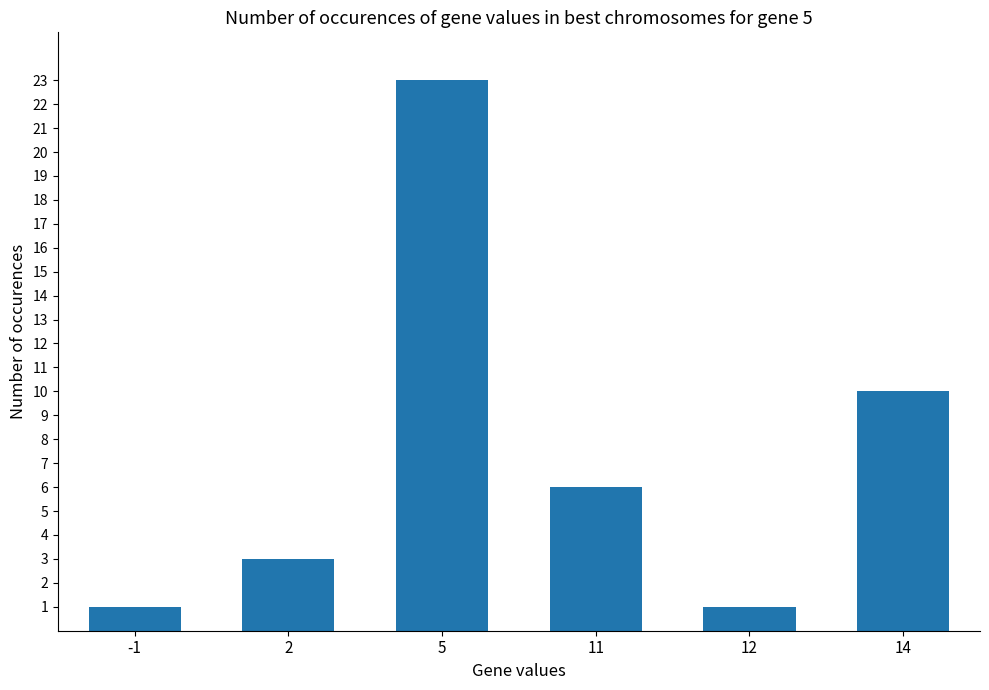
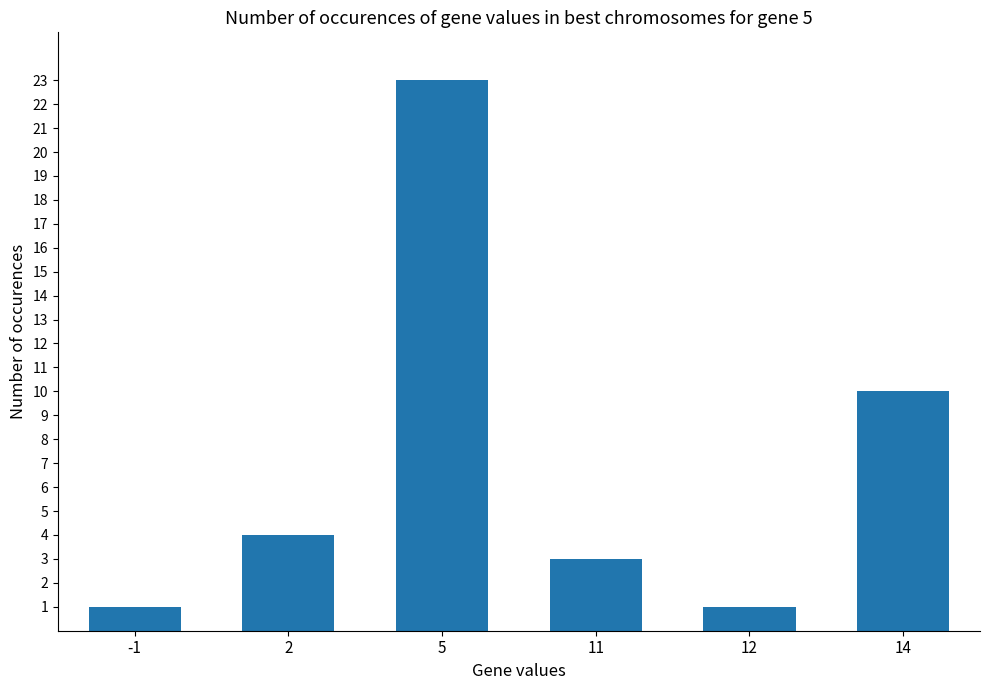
2: 3 -> 4
11: 6 -> 3
